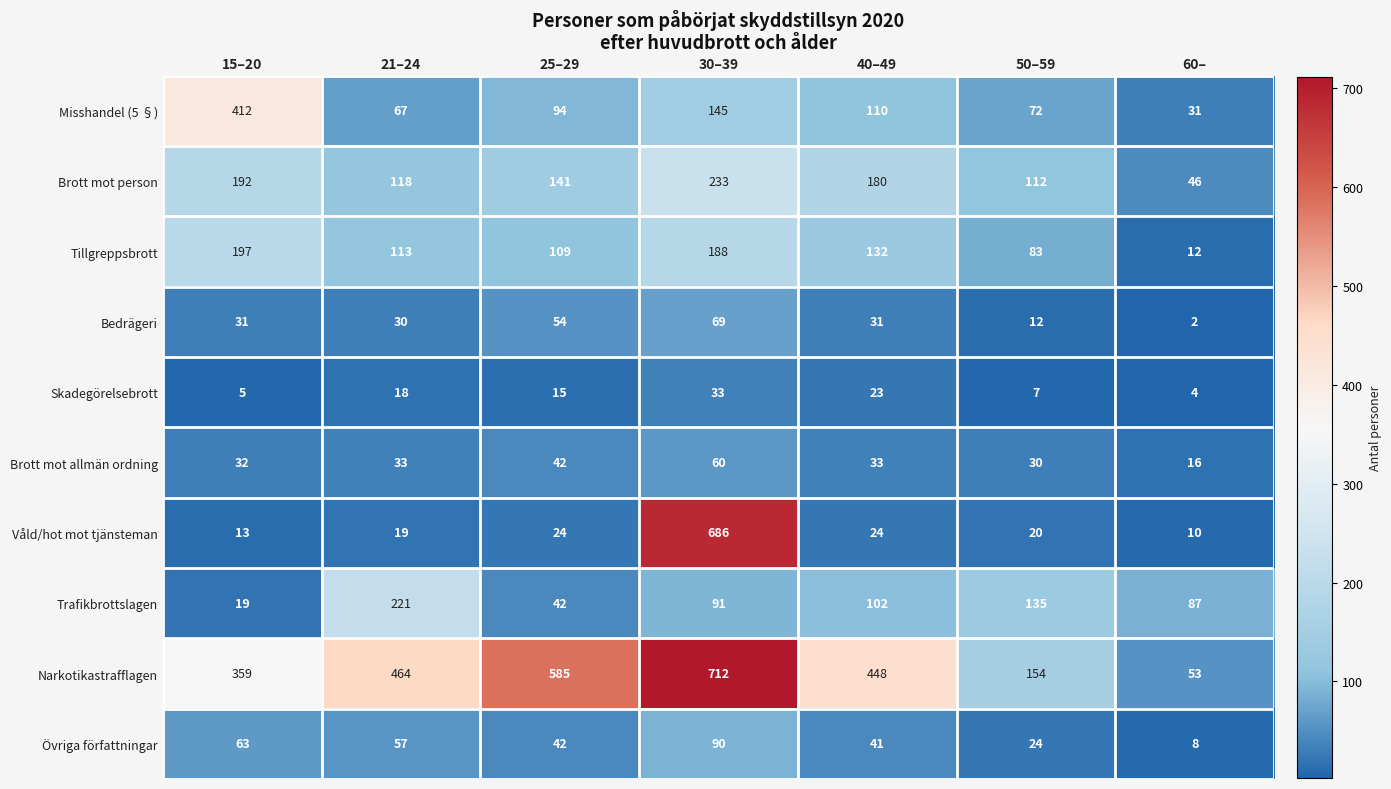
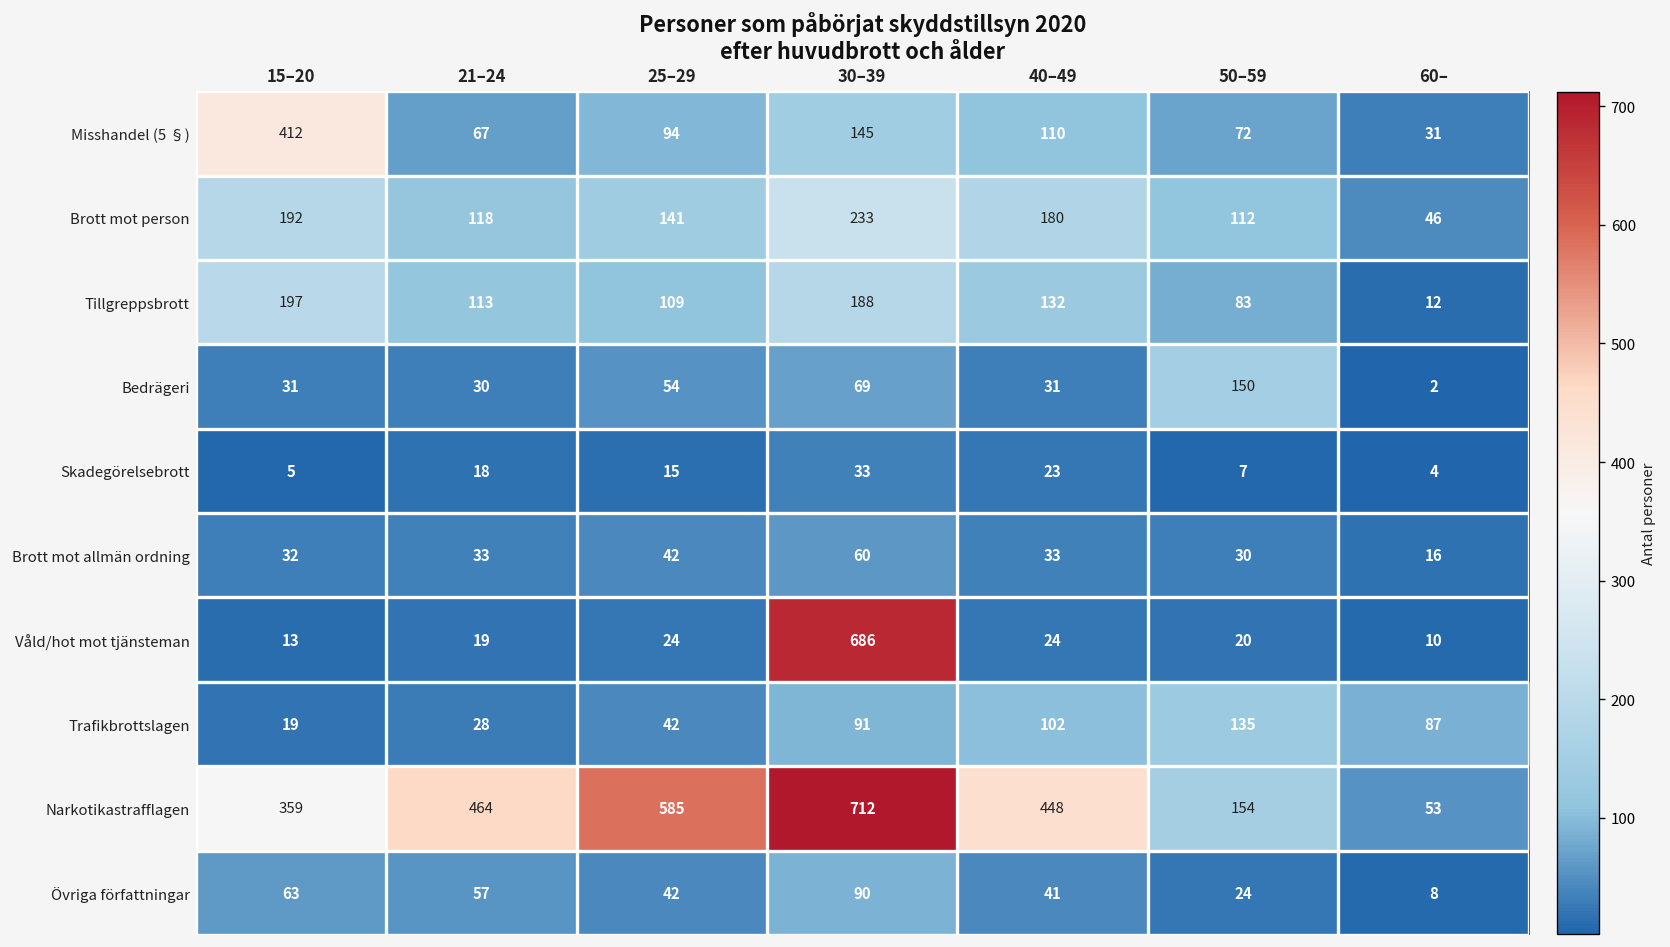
Bedrägeri, 50–59: 12 -> 150
Trafikbrottslagen, 21–24: 221 -> 28
